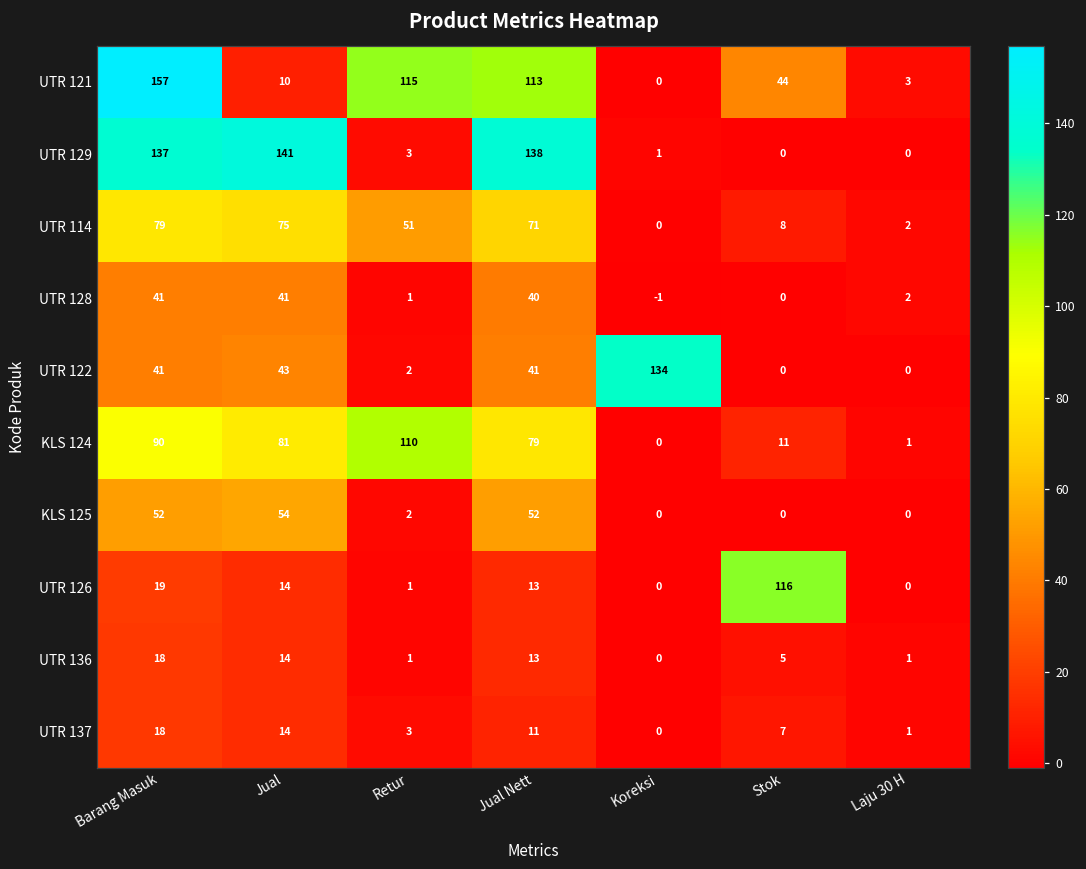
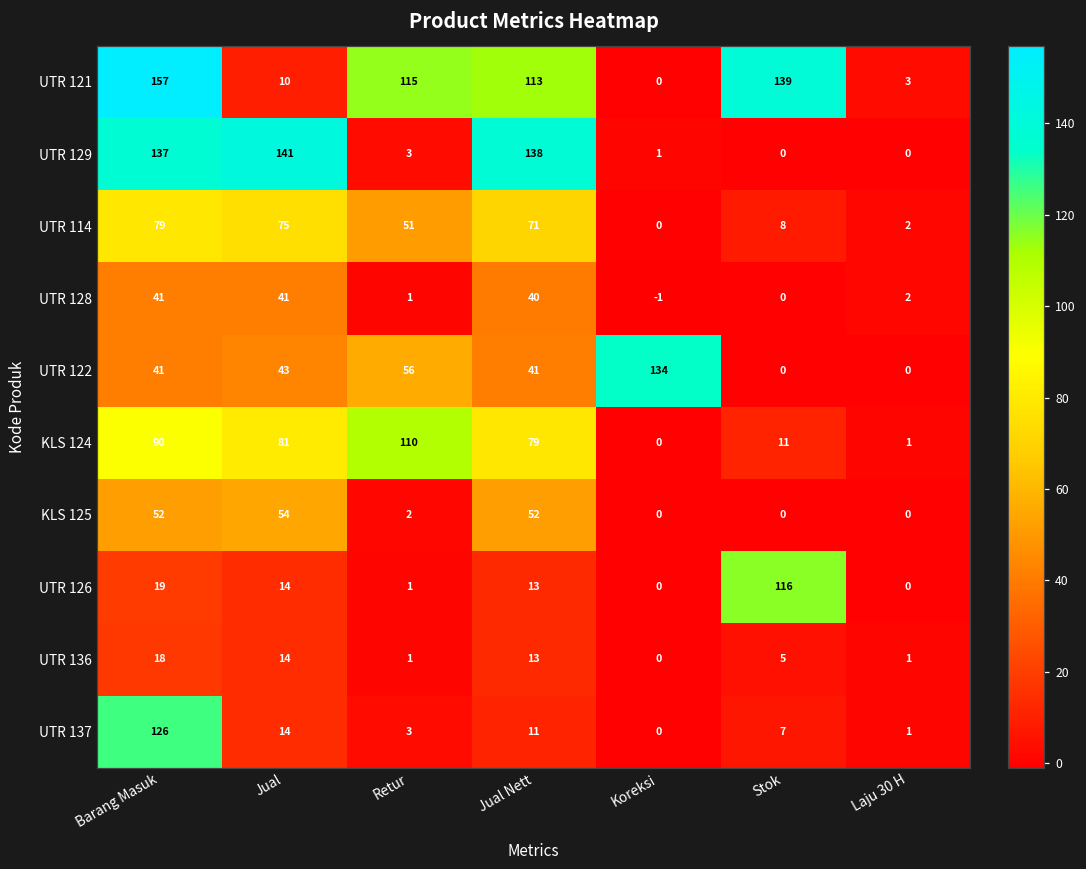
UTR 121, Stok: 44 -> 139
UTR 122, Retur: 2 -> 56
UTR 137, Barang Masuk: 18 -> 126
